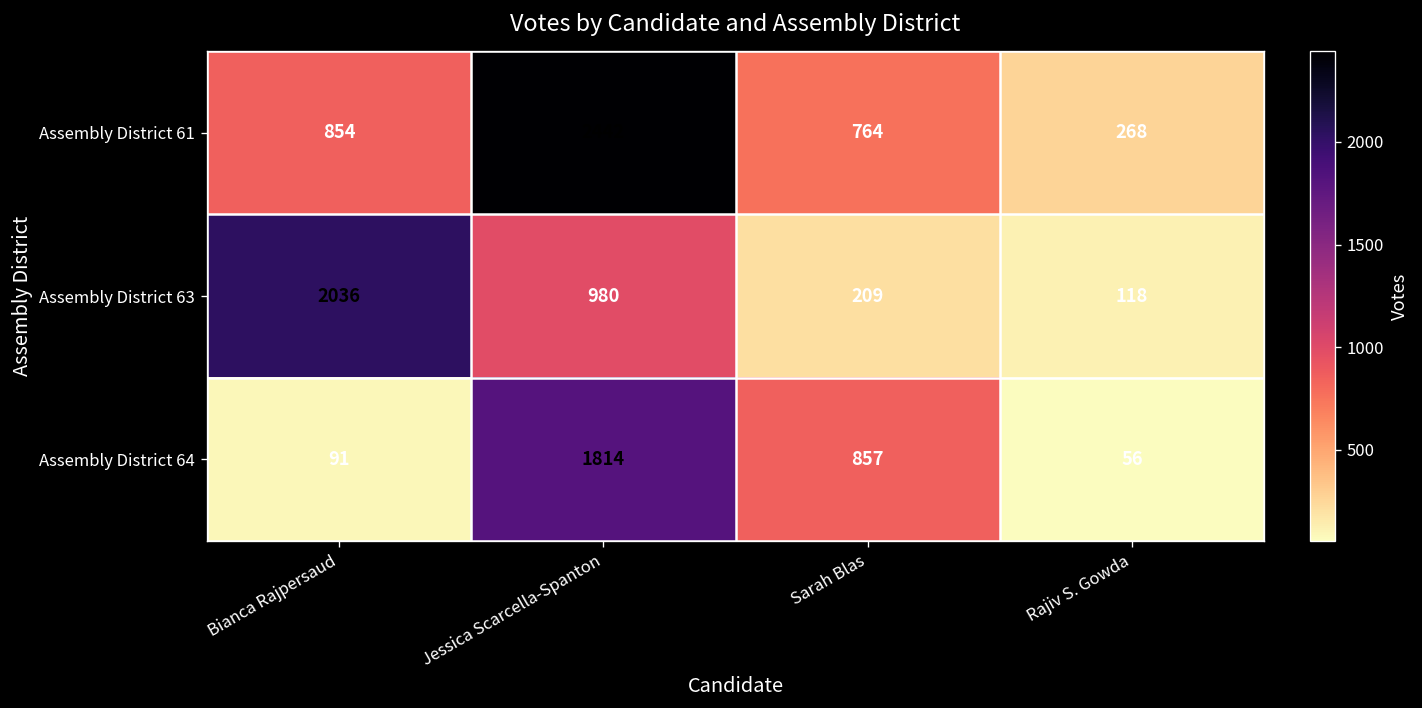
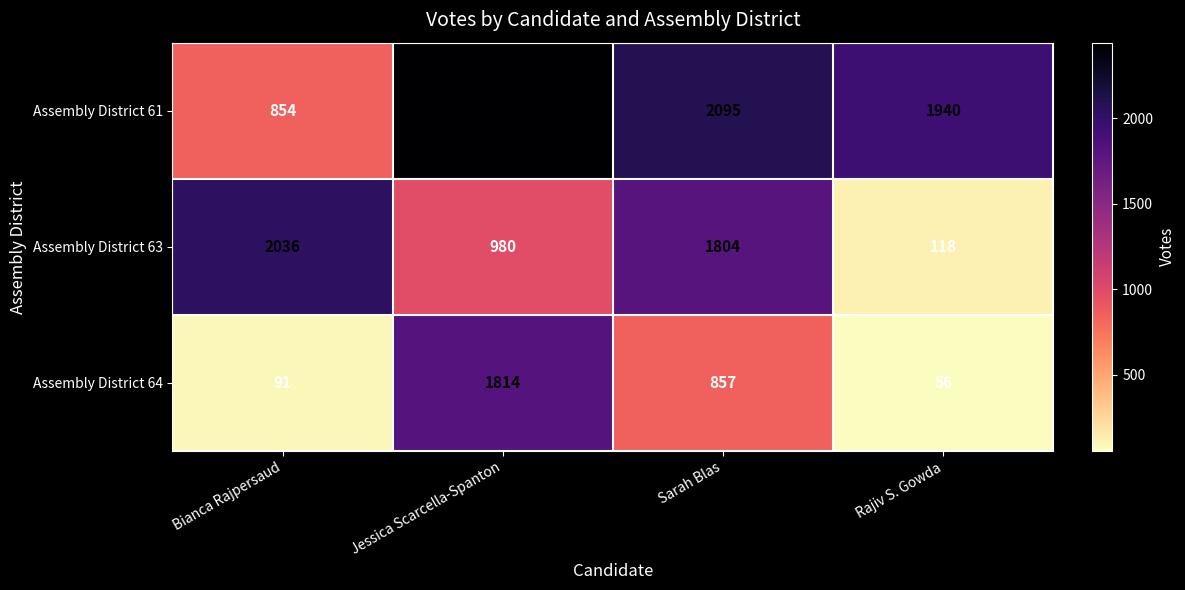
Assembly District 61, Sarah Blas: 764 -> 2095
Assembly District 61, Rajiv S. Gowda: 268 -> 1940
Assembly District 63, Sarah Blas: 209 -> 1804
